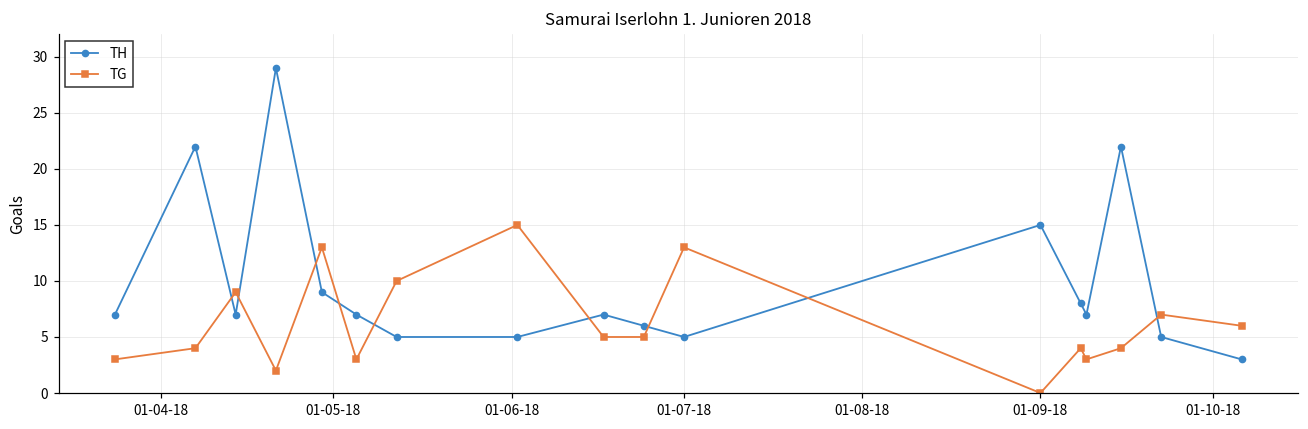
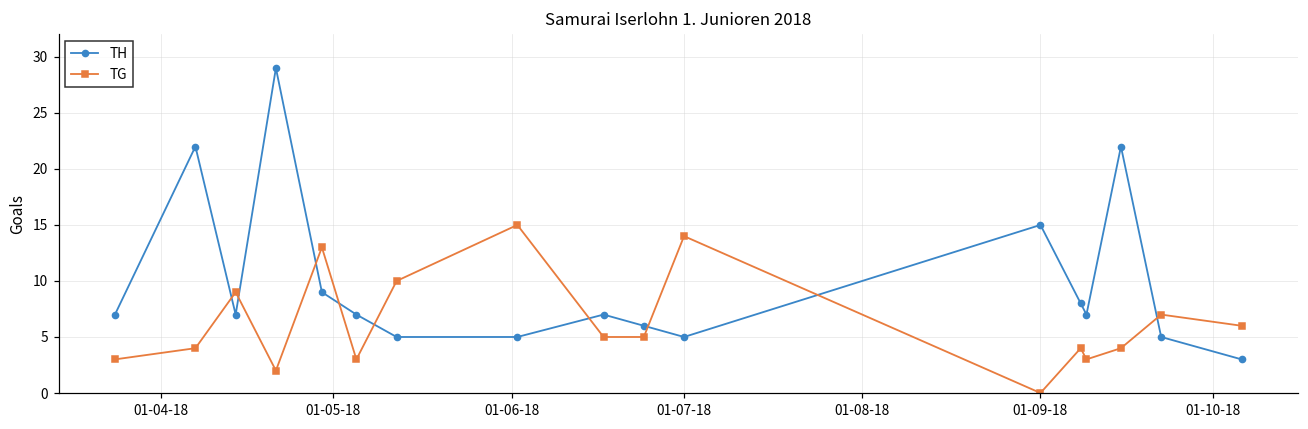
TG, 01-07-18: 13 -> 14
